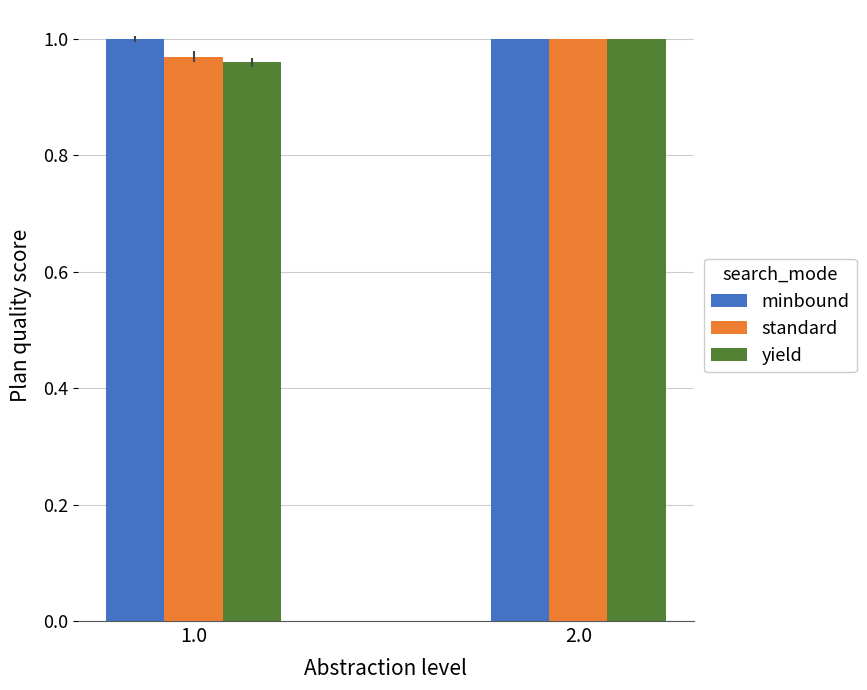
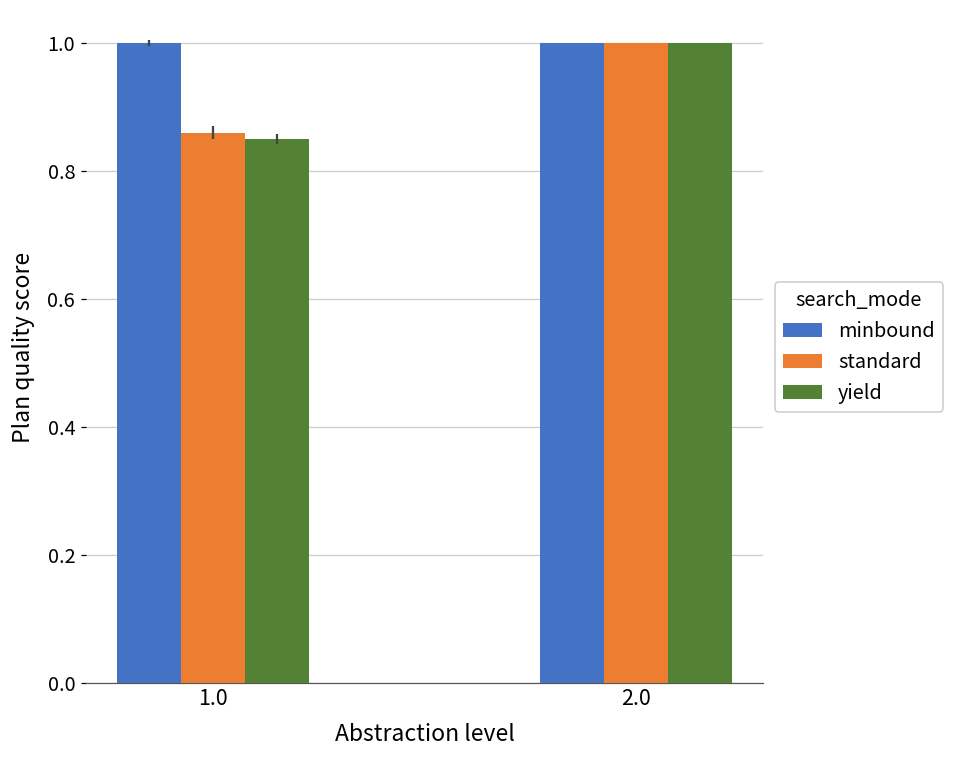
standard, 1.0: 0.97 -> 0.86
yield, 1.0: 0.96 -> 0.85
